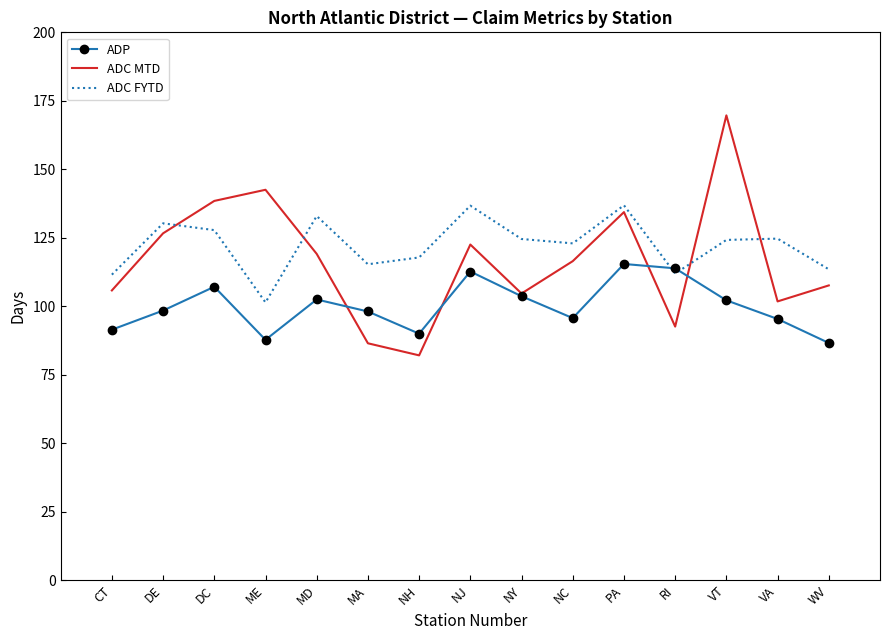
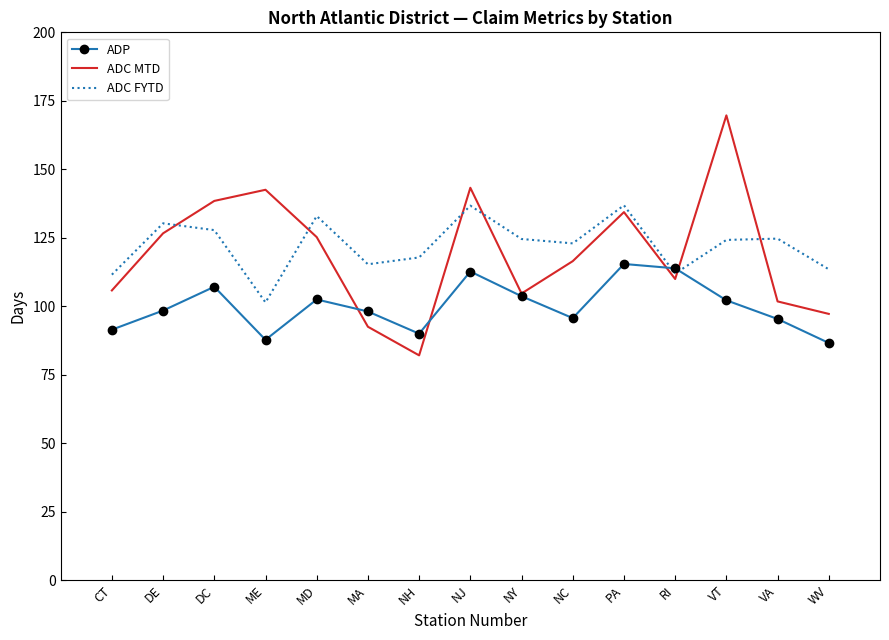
ADC MTD, MD: 119 -> 125
ADC MTD, MA: 86 -> 93
ADC MTD, NJ: 123 -> 143
ADC MTD, RI: 93 -> 110
ADC MTD, WV: 108 -> 97
